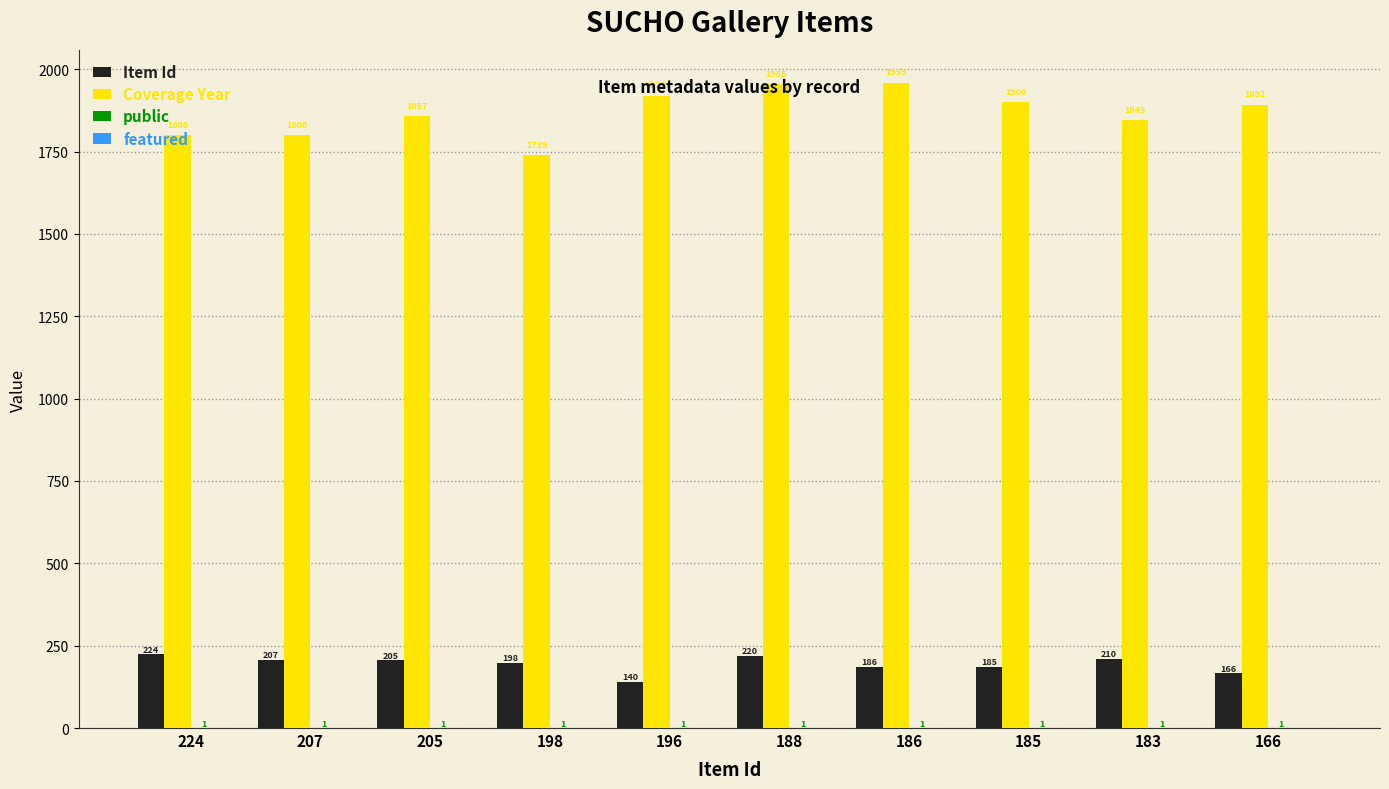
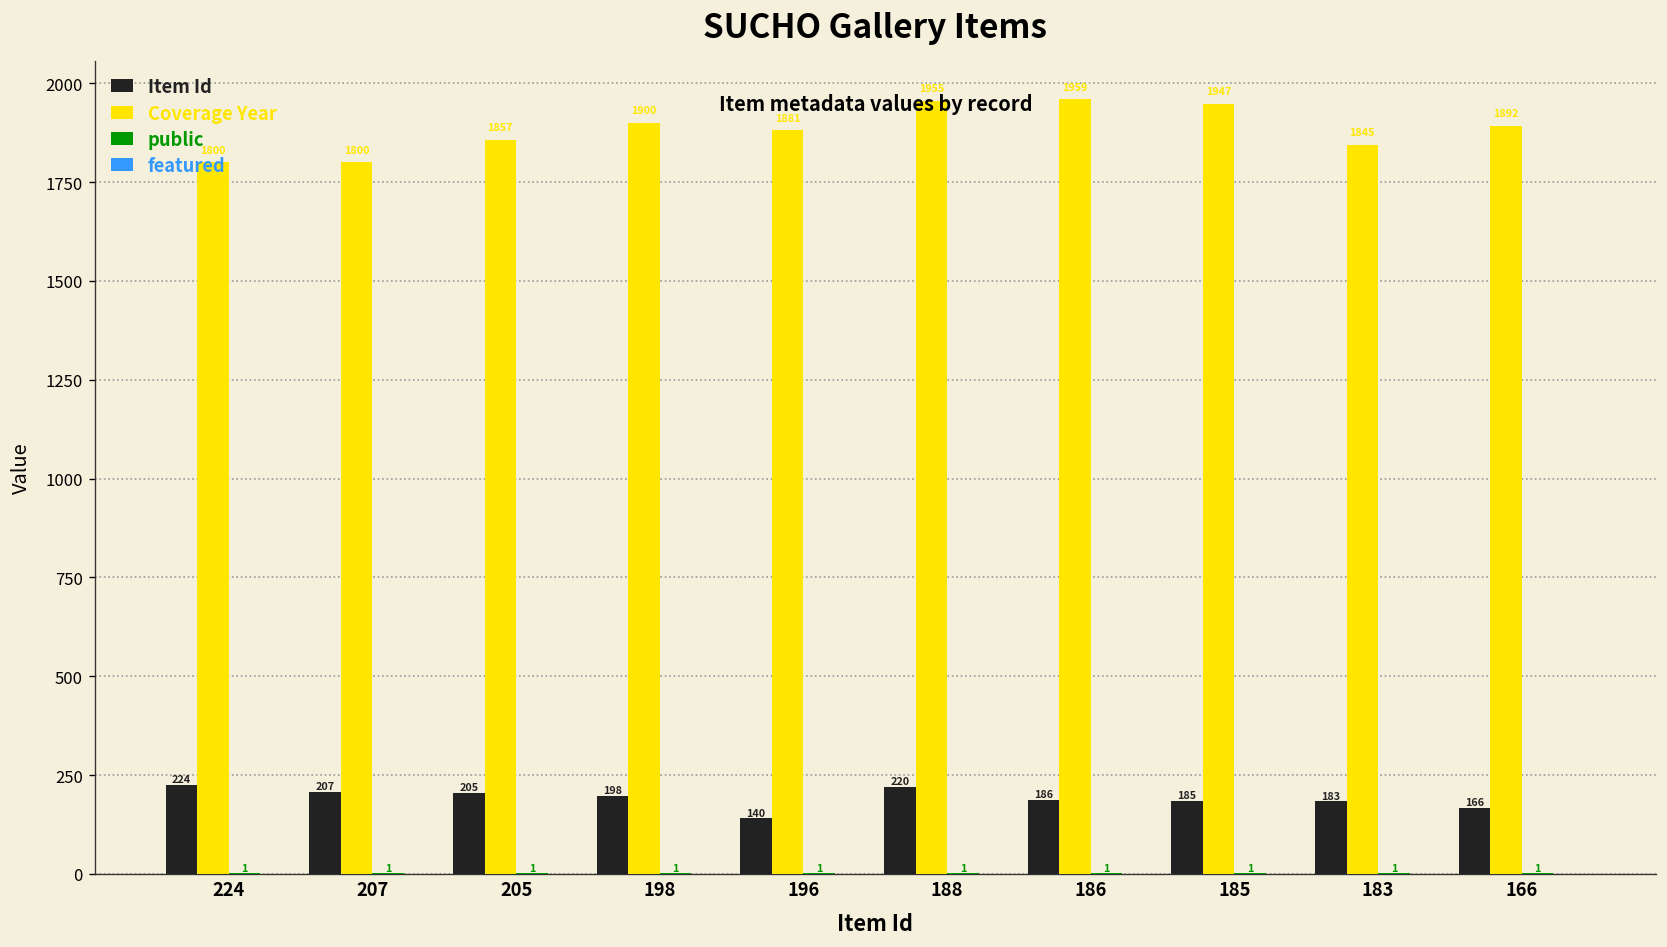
Coverage Year, 198: 1739 -> 1900
Coverage Year, 196: 1920 -> 1881
Coverage Year, 185: 1900 -> 1947
Item Id, 183: 210 -> 183
